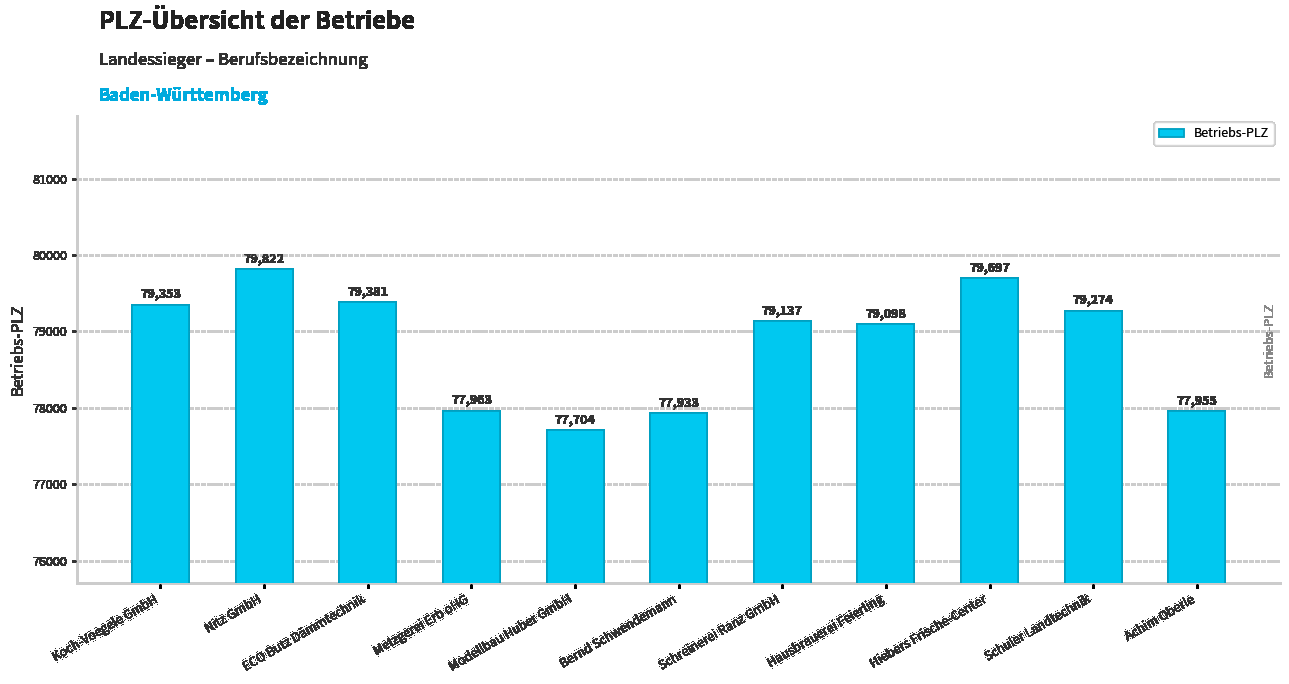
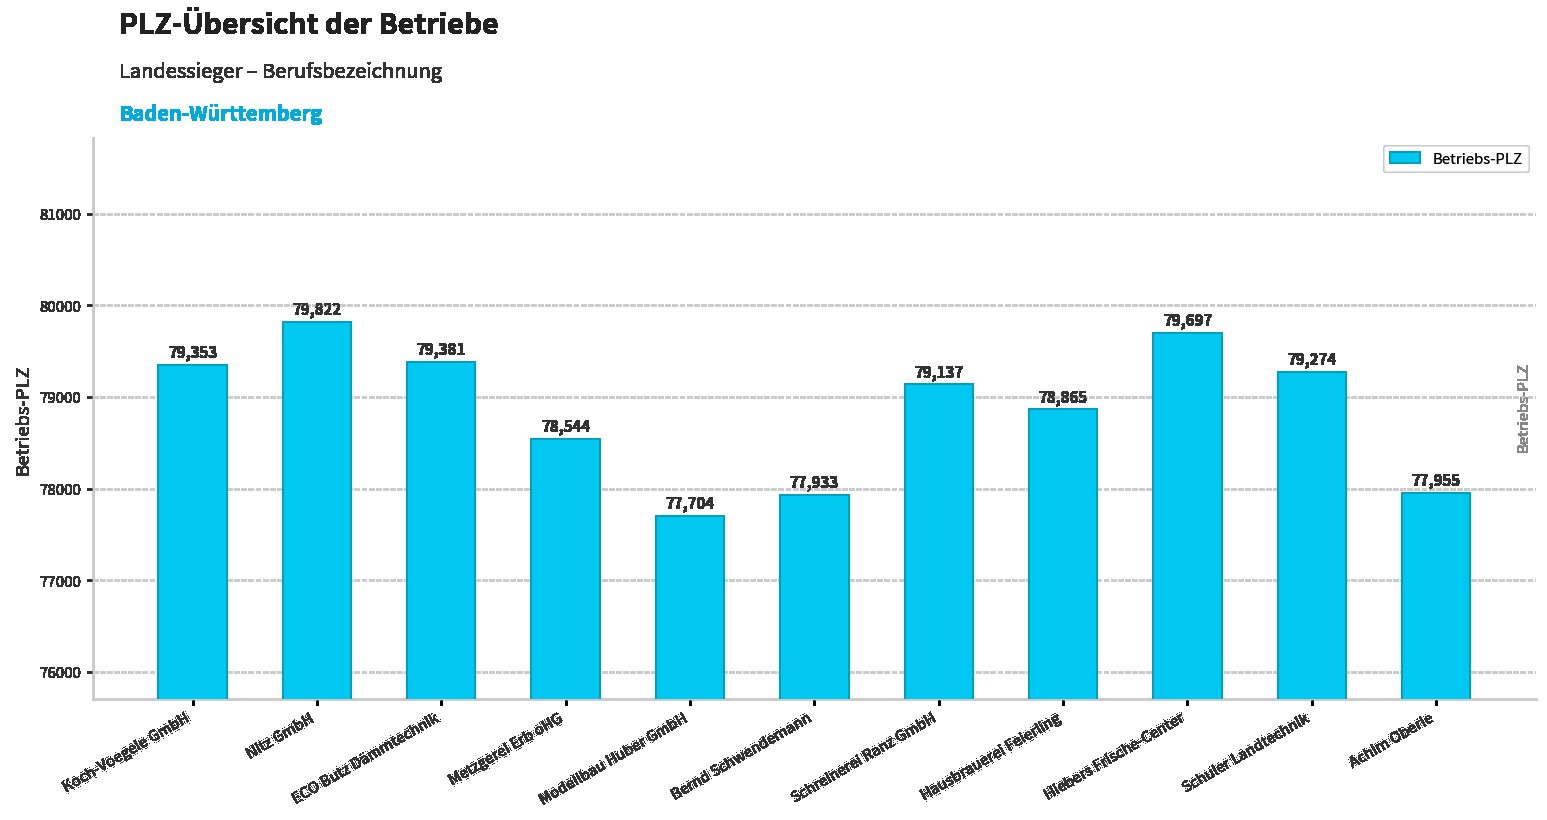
Metzgerei Erb oHG: 77,963 -> 78,544
Hausbrauerei Feierling: 79,098 -> 78,865
